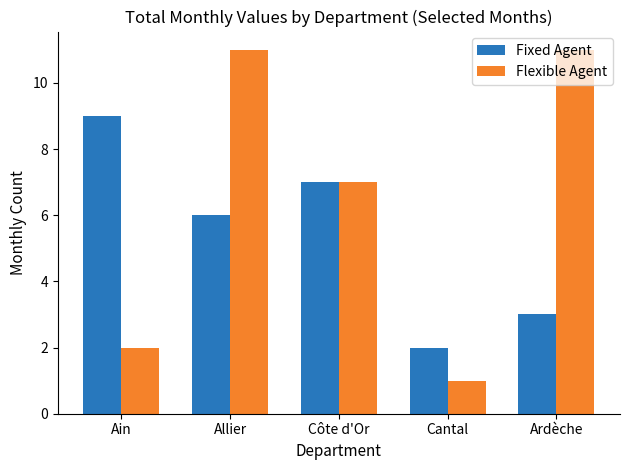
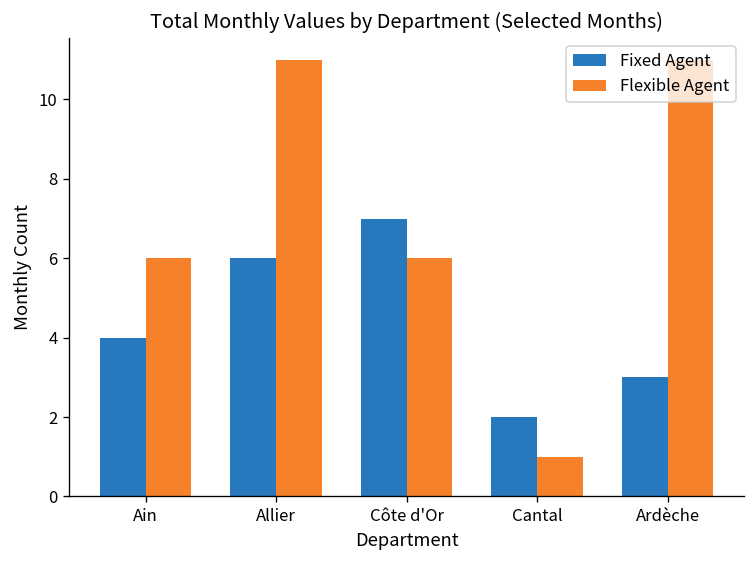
Fixed Agent, Ain: 9 -> 4
Flexible Agent, Ain: 2 -> 6
Flexible Agent, Côte d'Or: 7 -> 6
